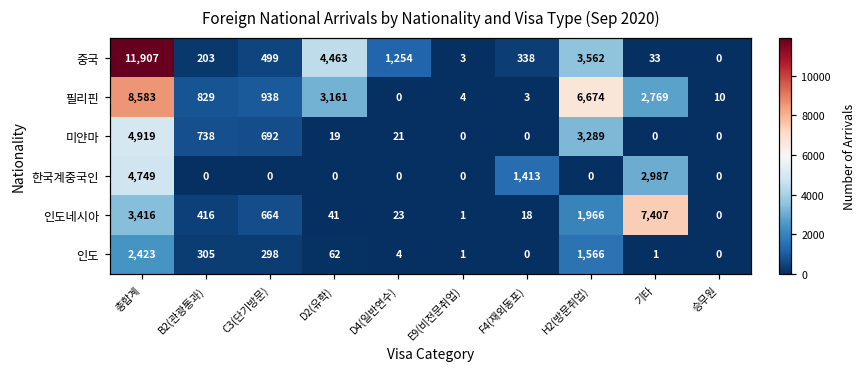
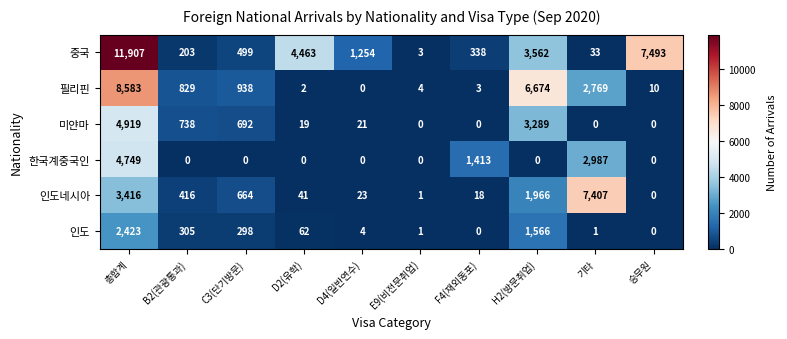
중국, 승무원: 0 -> 7,493
필리핀, D2(유학): 3,161 -> 2
